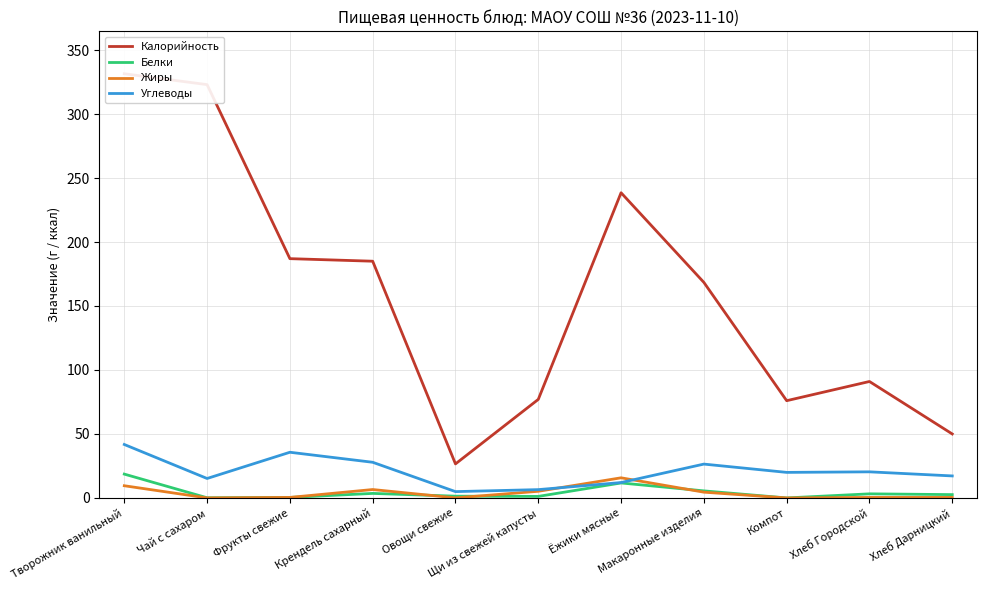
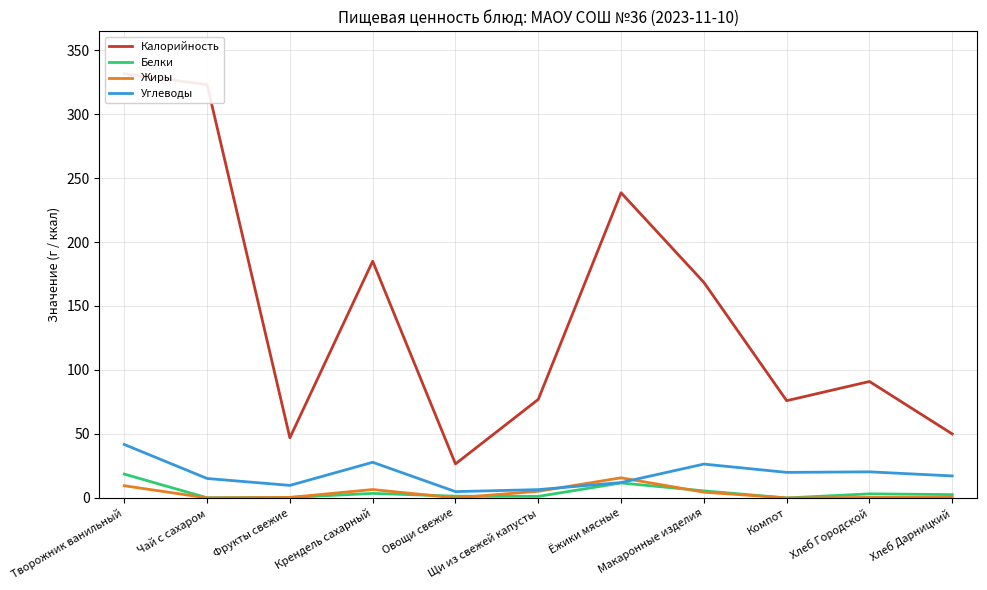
Калорийность, Фрукты свежие: 187 -> 47
Углеводы, Фрукты свежие: 36 -> 10
